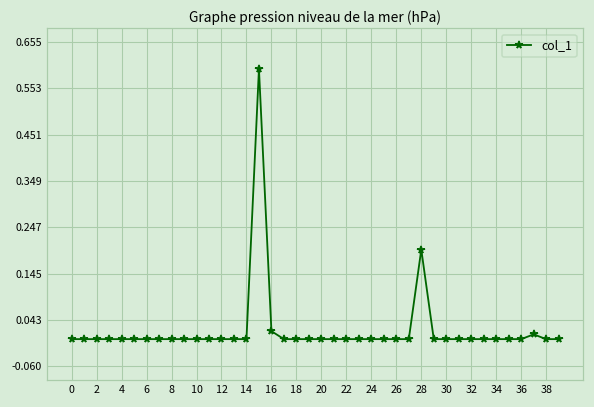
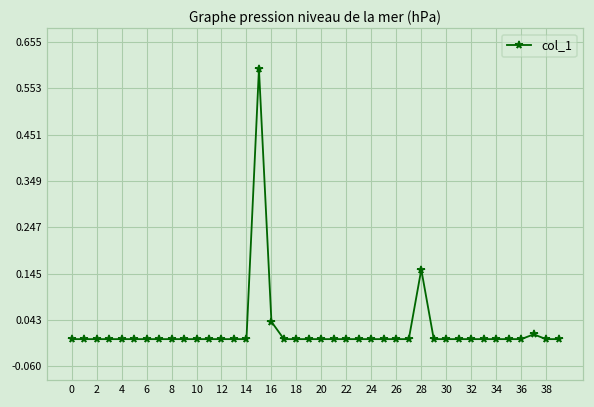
16: 0.02 -> 0.04
28: 0.20 -> 0.15
